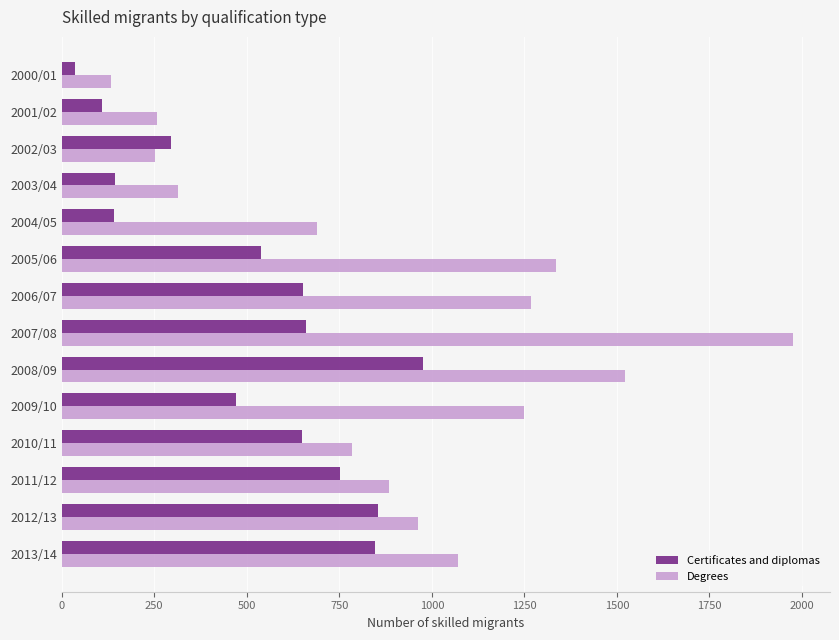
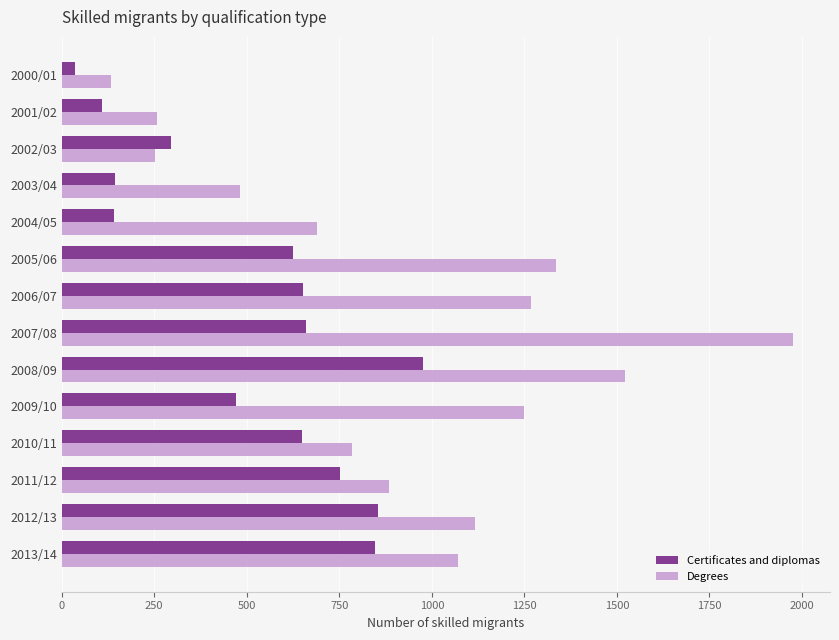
Degrees, 2003/04: 320 -> 480
Certificates and diplomas, 2005/06: 540 -> 620
Degrees, 2012/13: 960 -> 1120
